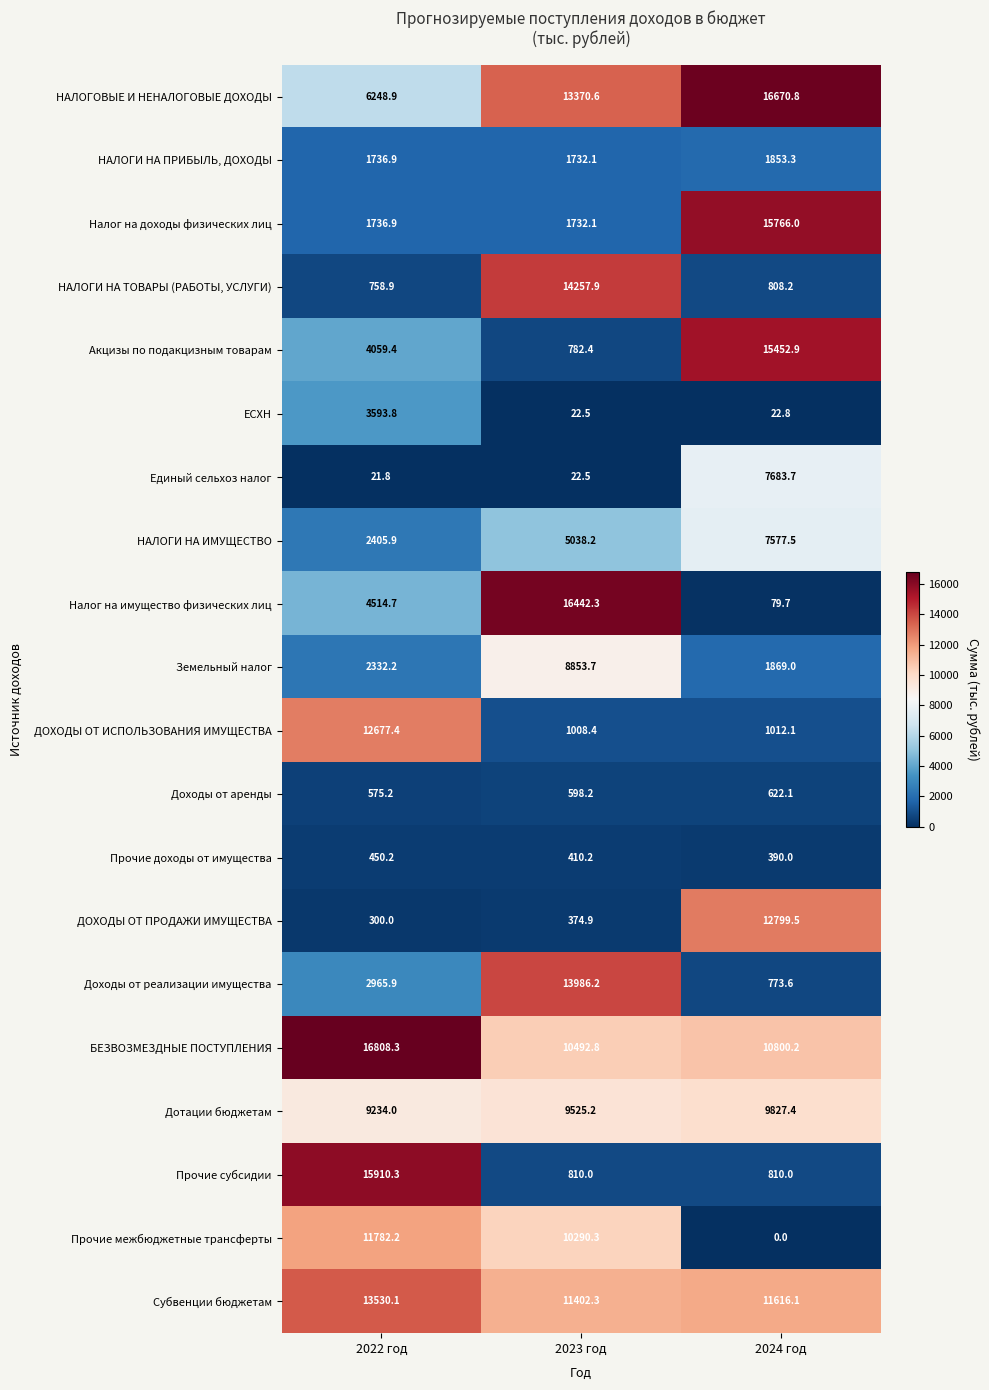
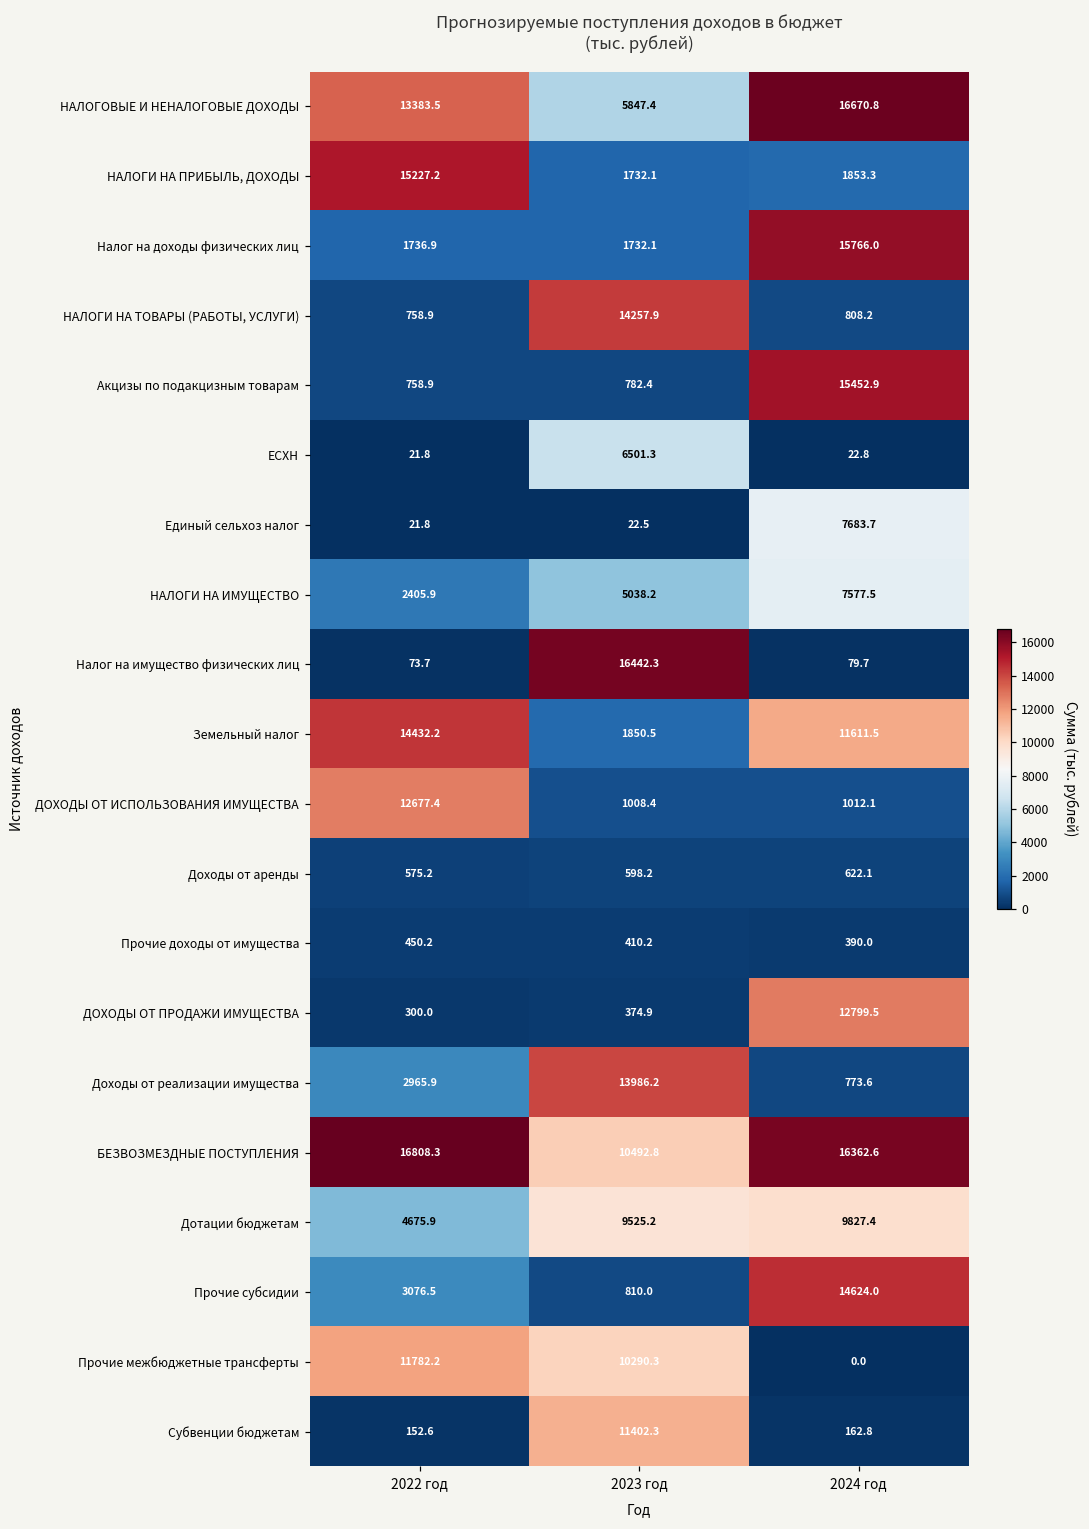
НАЛОГОВЫЕ И НЕНАЛОГОВЫЕ ДОХОДЫ, 2022 год: 6248.9 -> 13383.5
НАЛОГОВЫЕ И НЕНАЛОГОВЫЕ ДОХОДЫ, 2023 год: 13370.6 -> 5847.4
НАЛОГИ НА ПРИБЫЛЬ, ДОХОДЫ, 2022 год: 1736.9 -> 15227.2
Акцизы по подакцизным товарам, 2022 год: 4059.4 -> 758.9
ЕСХН, 2022 год: 3593.8 -> 21.8
ЕСХН, 2023 год: 22.5 -> 6501.3
Налог на имущество физических лиц, 2022 год: 4514.7 -> 73.7
Земельный налог, 2022 год: 2332.2 -> 14432.2
Земельный налог, 2023 год: 8853.7 -> 1850.5
Земельный налог, 2024 год: 1869.0 -> 11611.5
БЕЗВОЗМЕЗДНЫЕ ПОСТУПЛЕНИЯ, 2024 год: 10800.2 -> 16362.6
Дотации бюджетам, 2022 год: 9234.0 -> 4675.9
Прочие субсидии, 2022 год: 15910.3 -> 3076.5
Прочие субсидии, 2024 год: 810.0 -> 14624.0
Субвенции бюджетам, 2022 год: 13530.1 -> 152.6
Субвенции бюджетам, 2024 год: 11616.1 -> 162.8
